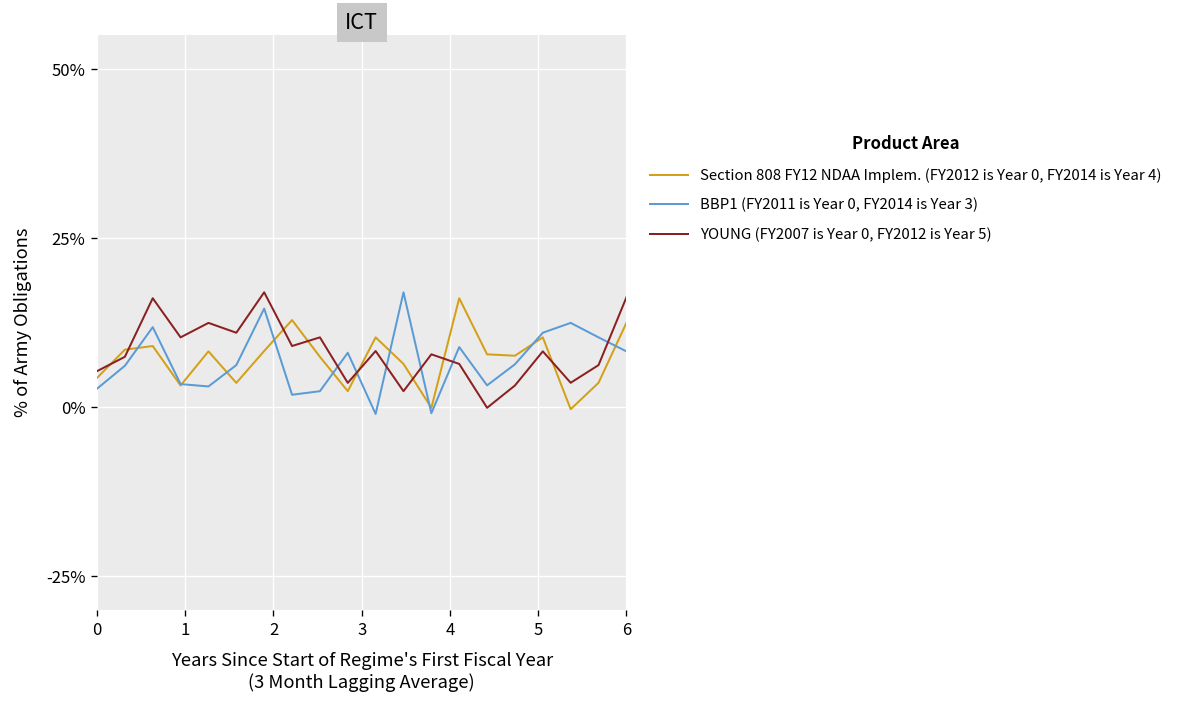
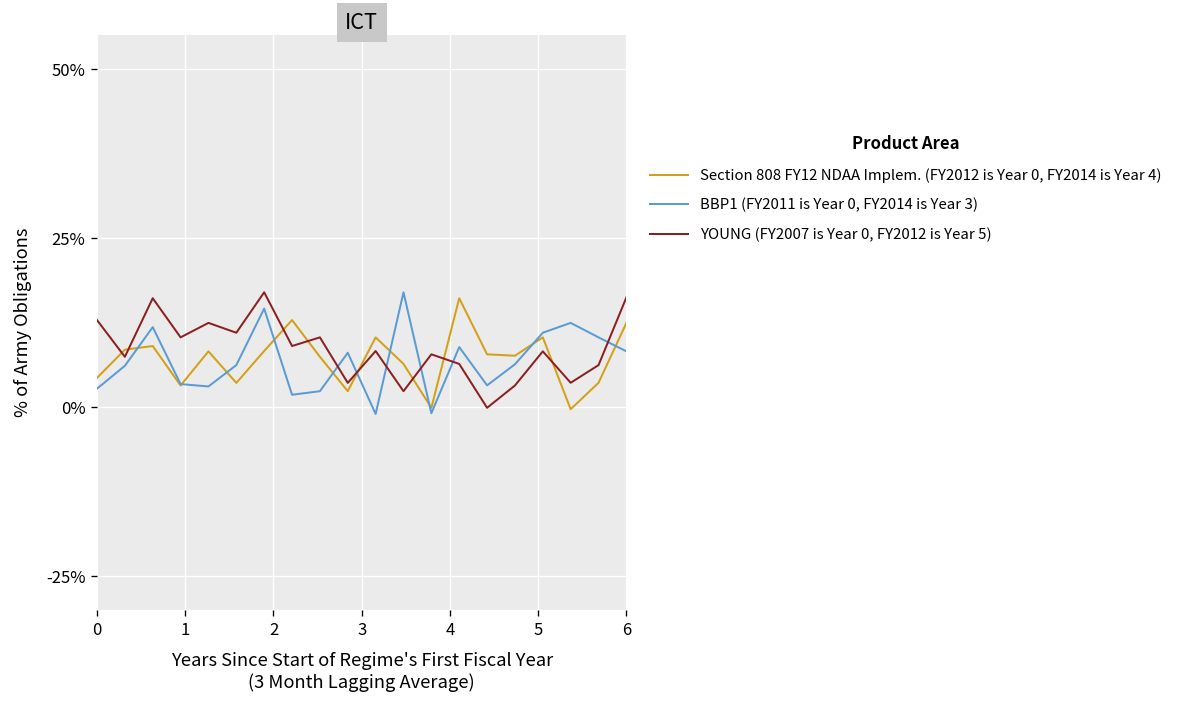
YOUNG (FY2007 is Year 0, FY2012 is Year 5), 0: 5% -> 13%
